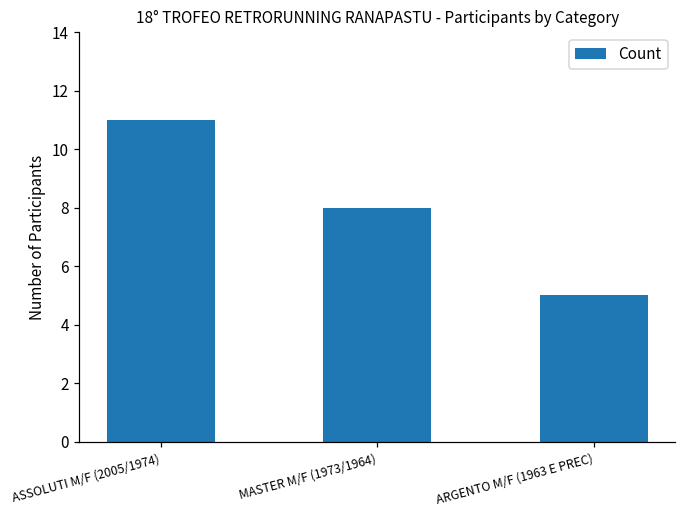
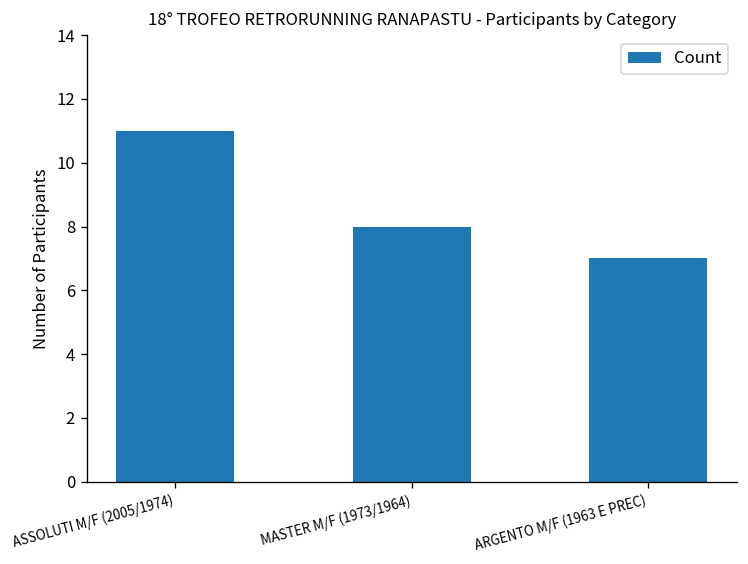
ARGENTO M/F (1963 E PREC): 5 -> 7
